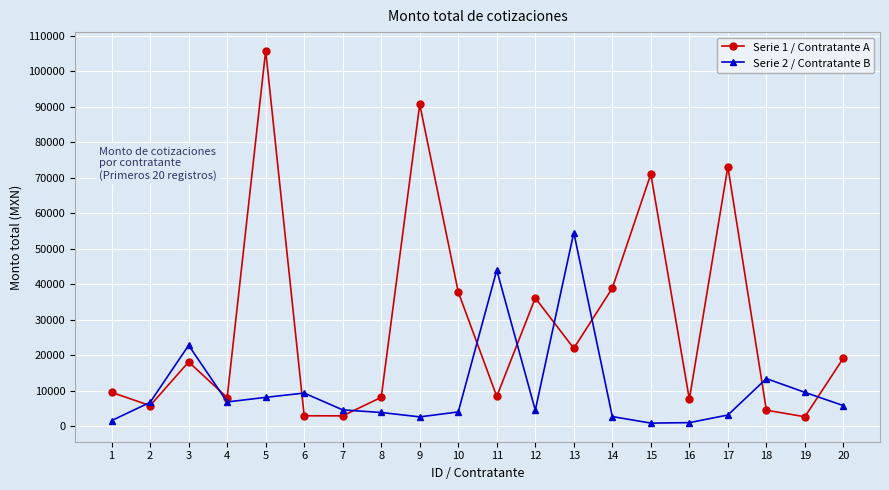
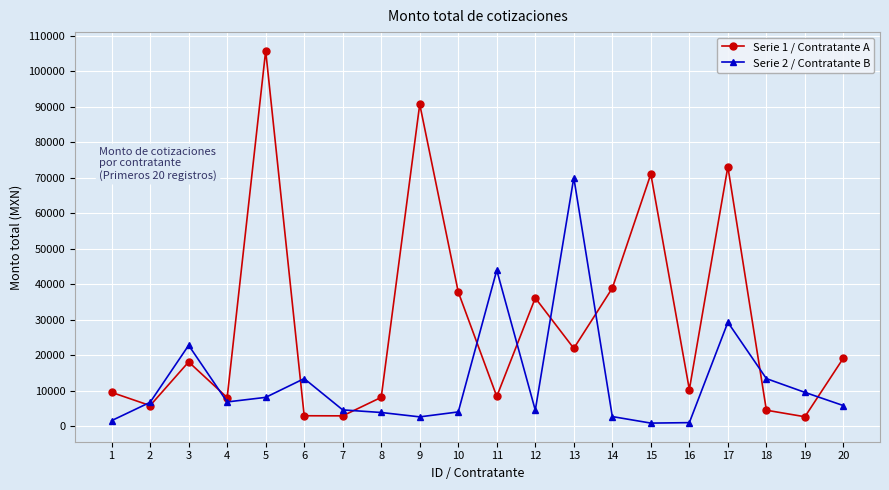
Serie 2 / Contratante B, 6: 9000 -> 13000
Serie 2 / Contratante B, 13: 55000 -> 70000
Serie 1 / Contratante A, 16: 8000 -> 10000
Serie 2 / Contratante B, 17: 3000 -> 29000
